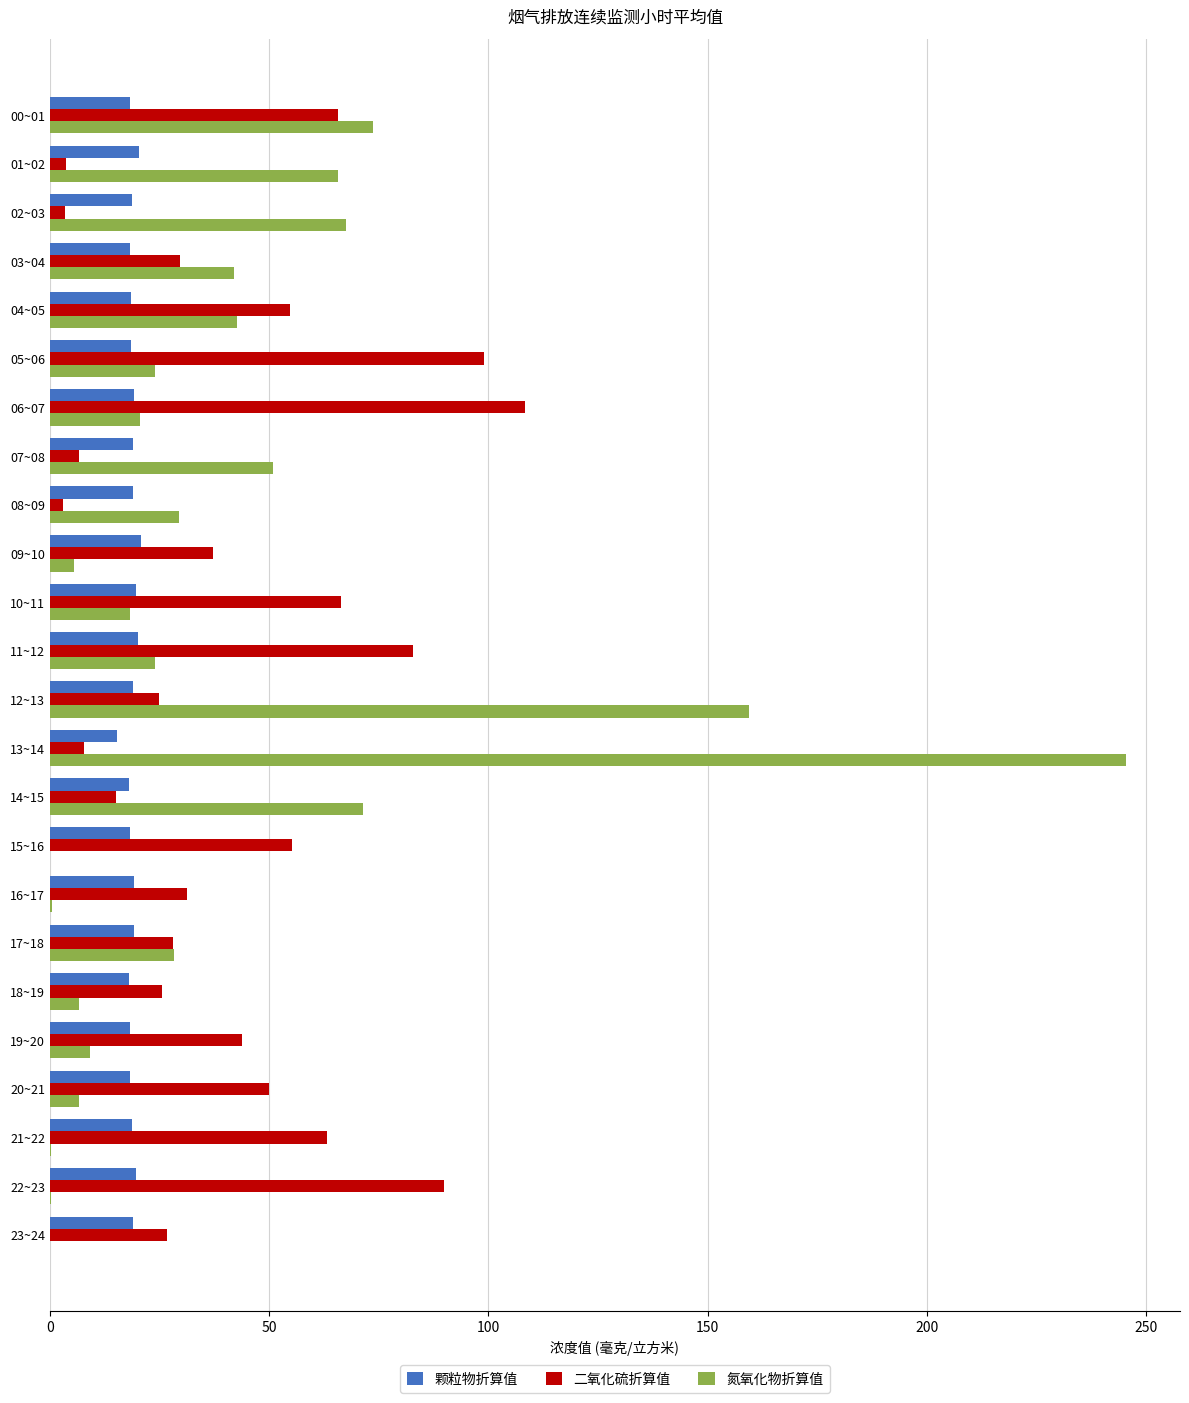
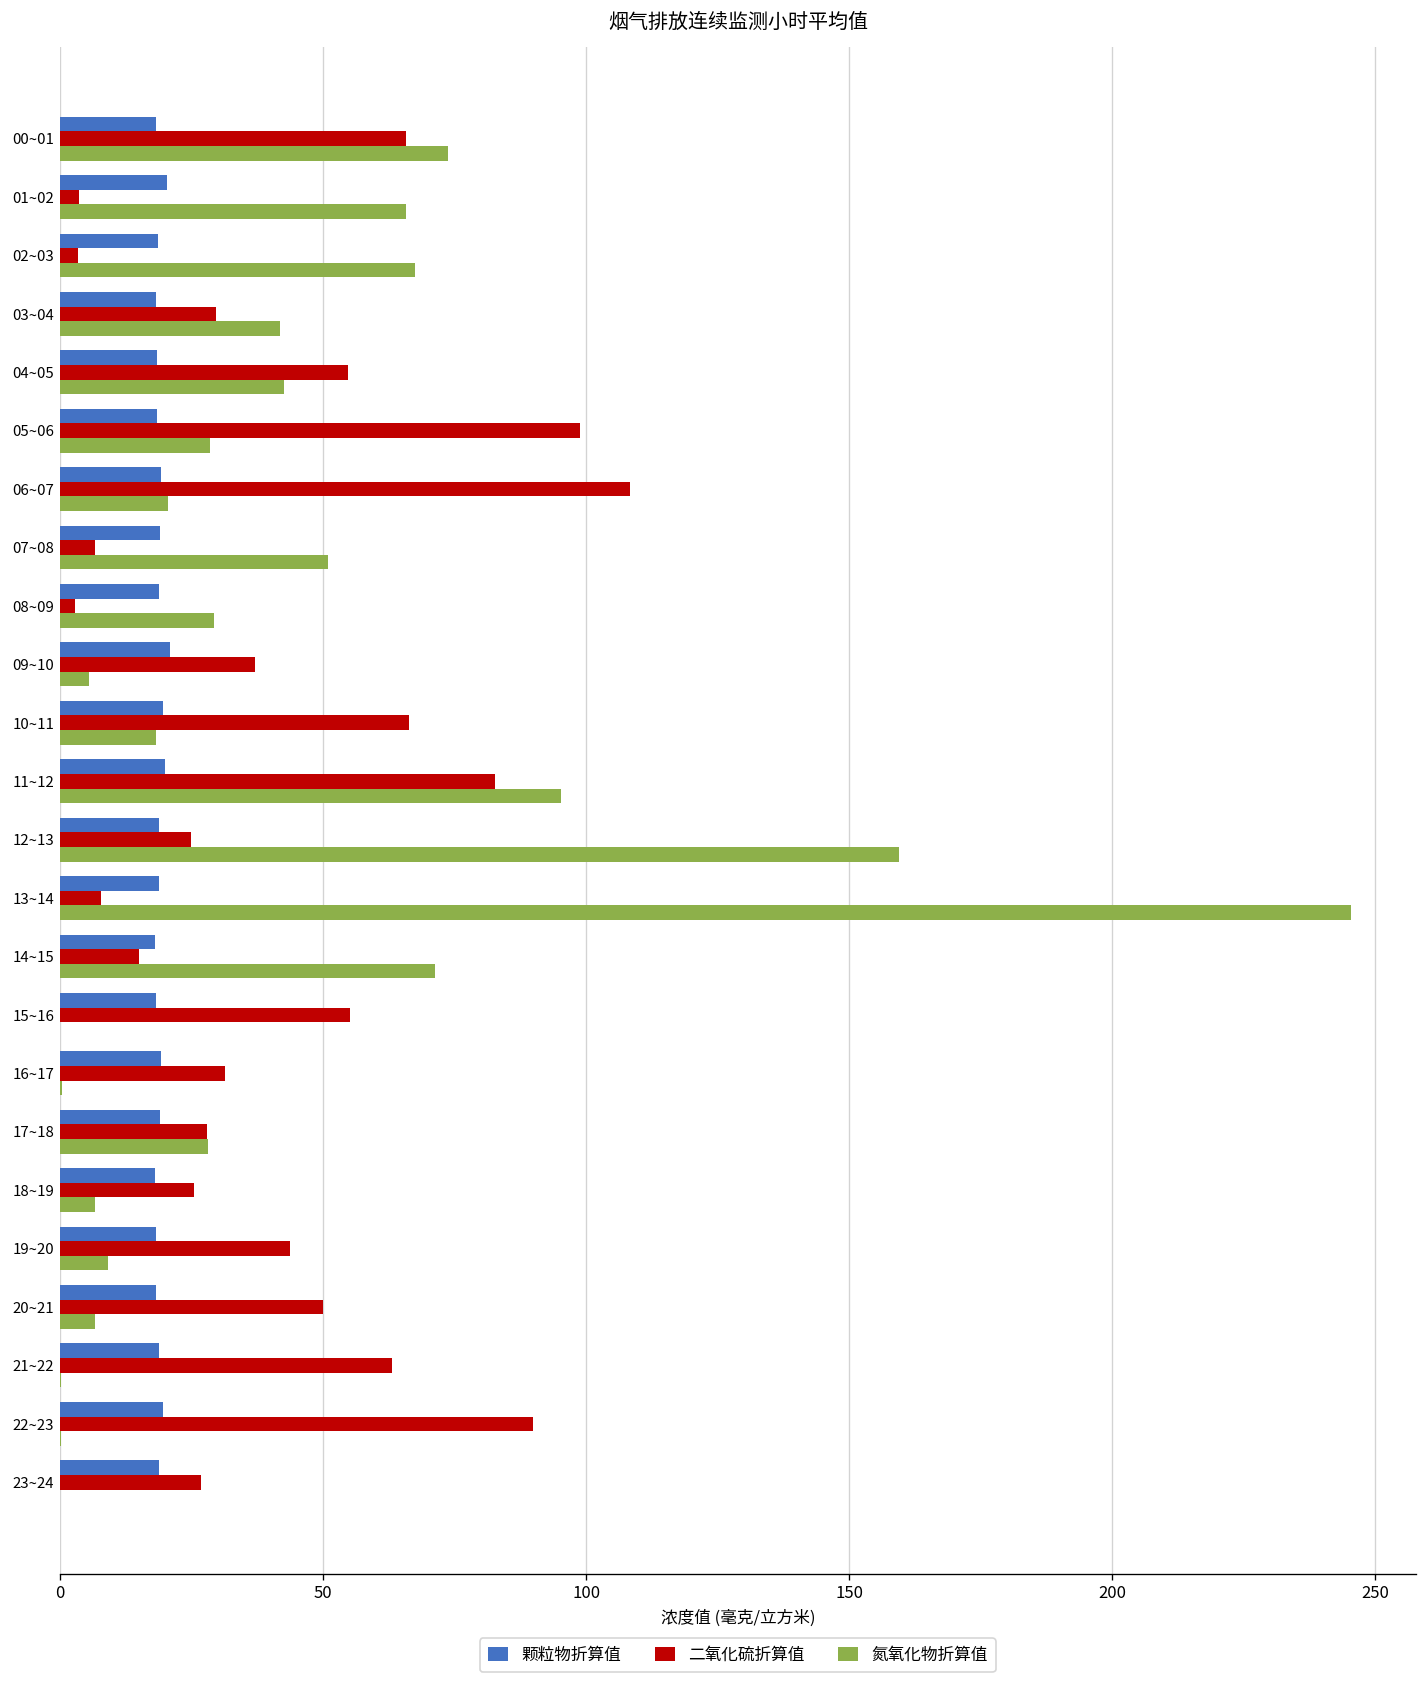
氮氧化物折算值, 05~06: 24 -> 29
氮氧化物折算值, 11~12: 24 -> 95
颗粒物折算值, 13~14: 15 -> 19
